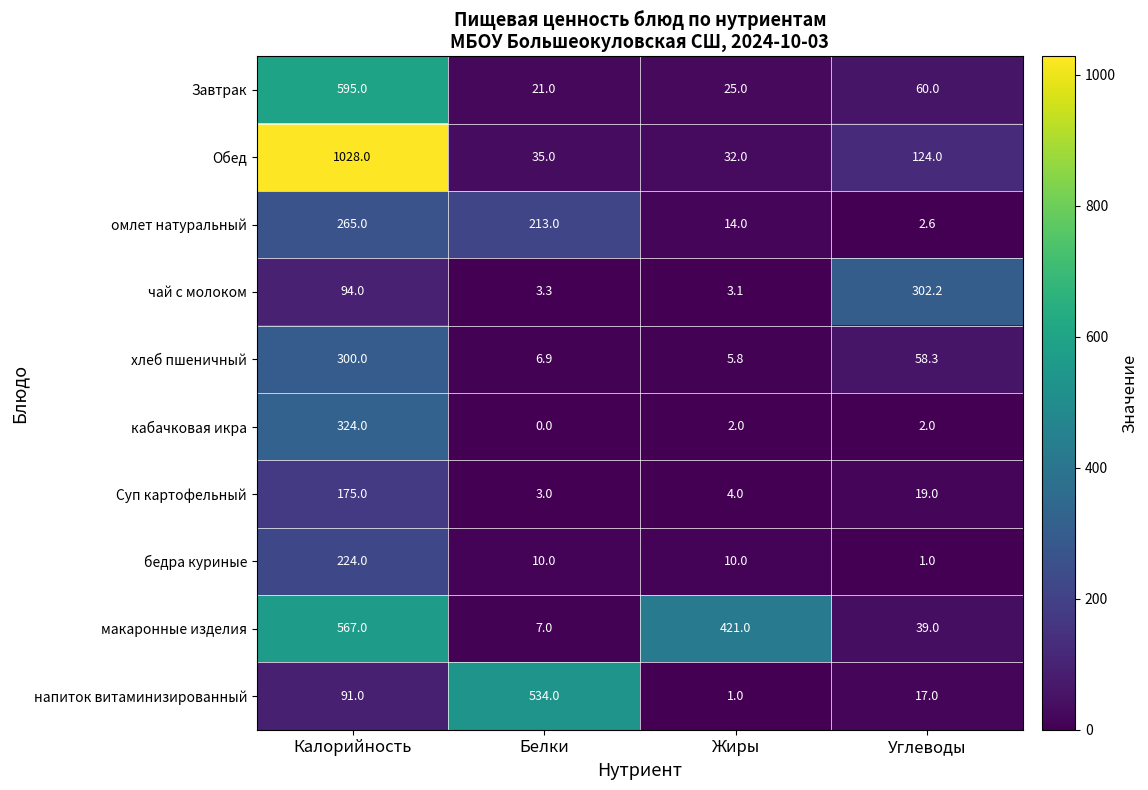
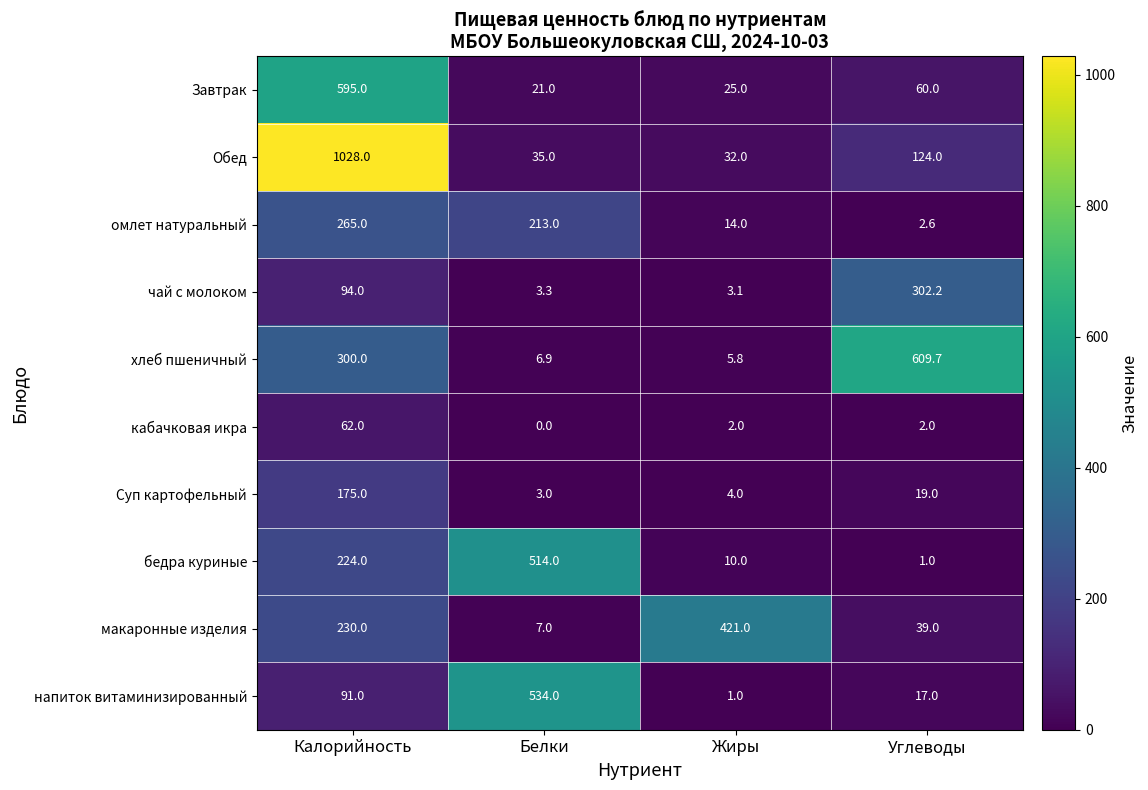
хлеб пшеничный, Углеводы: 58.3 -> 609.7
кабачковая икра, Калорийность: 324.0 -> 62.0
бедра куриные, Белки: 10.0 -> 514.0
макаронные изделия, Калорийность: 567.0 -> 230.0
